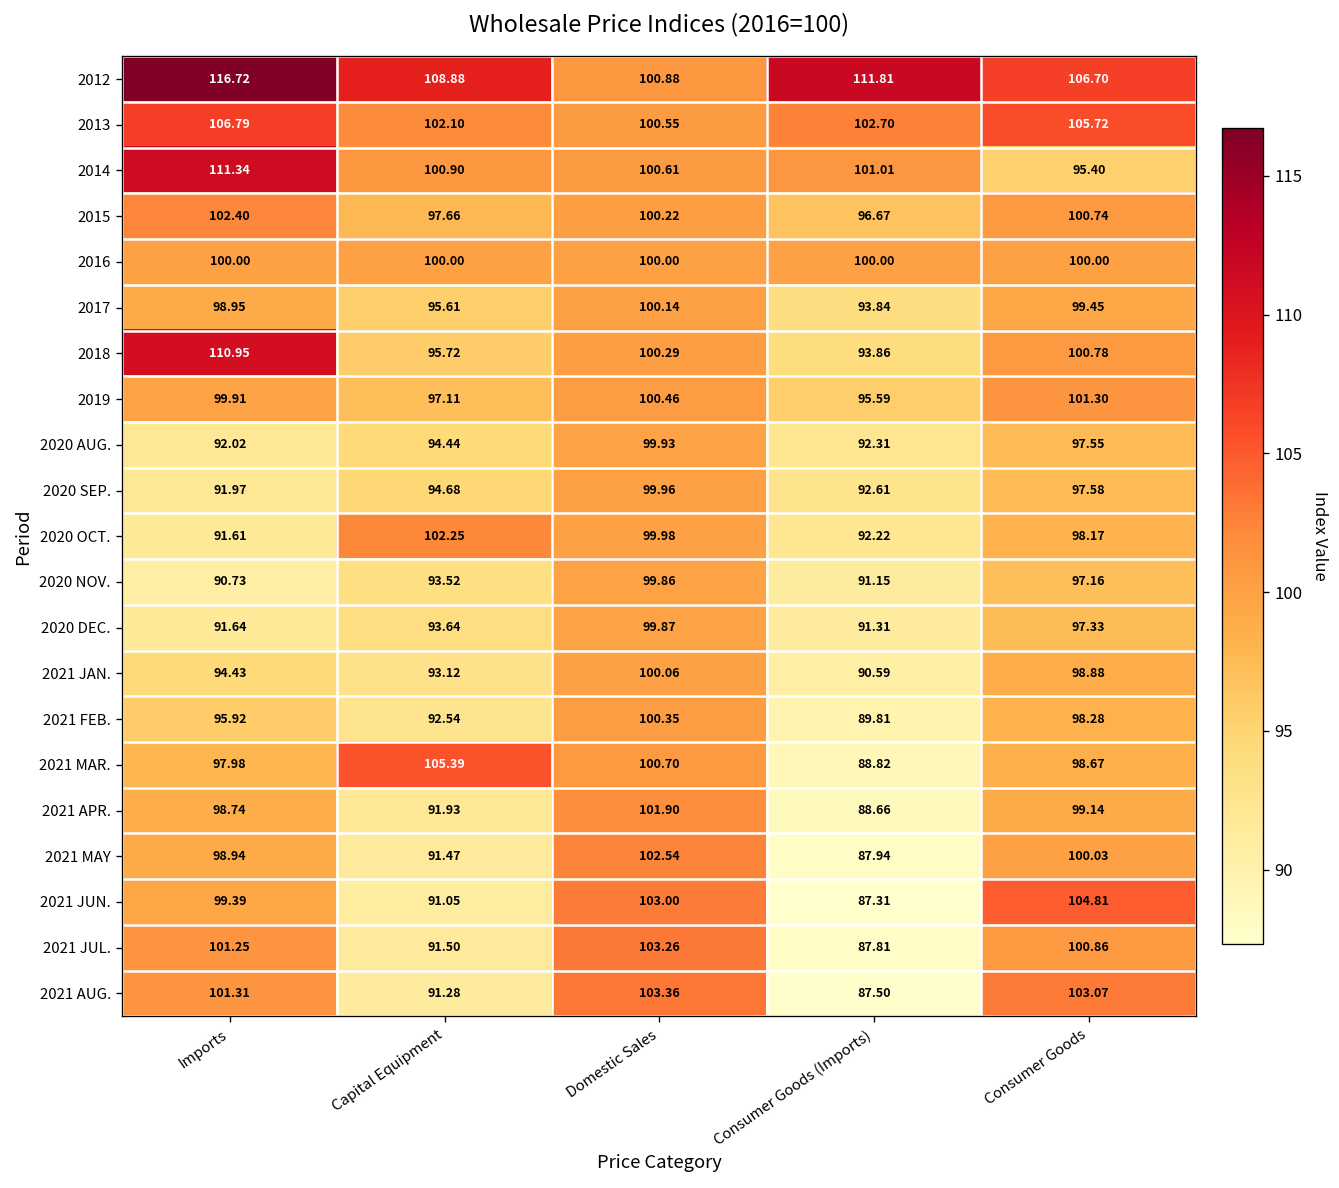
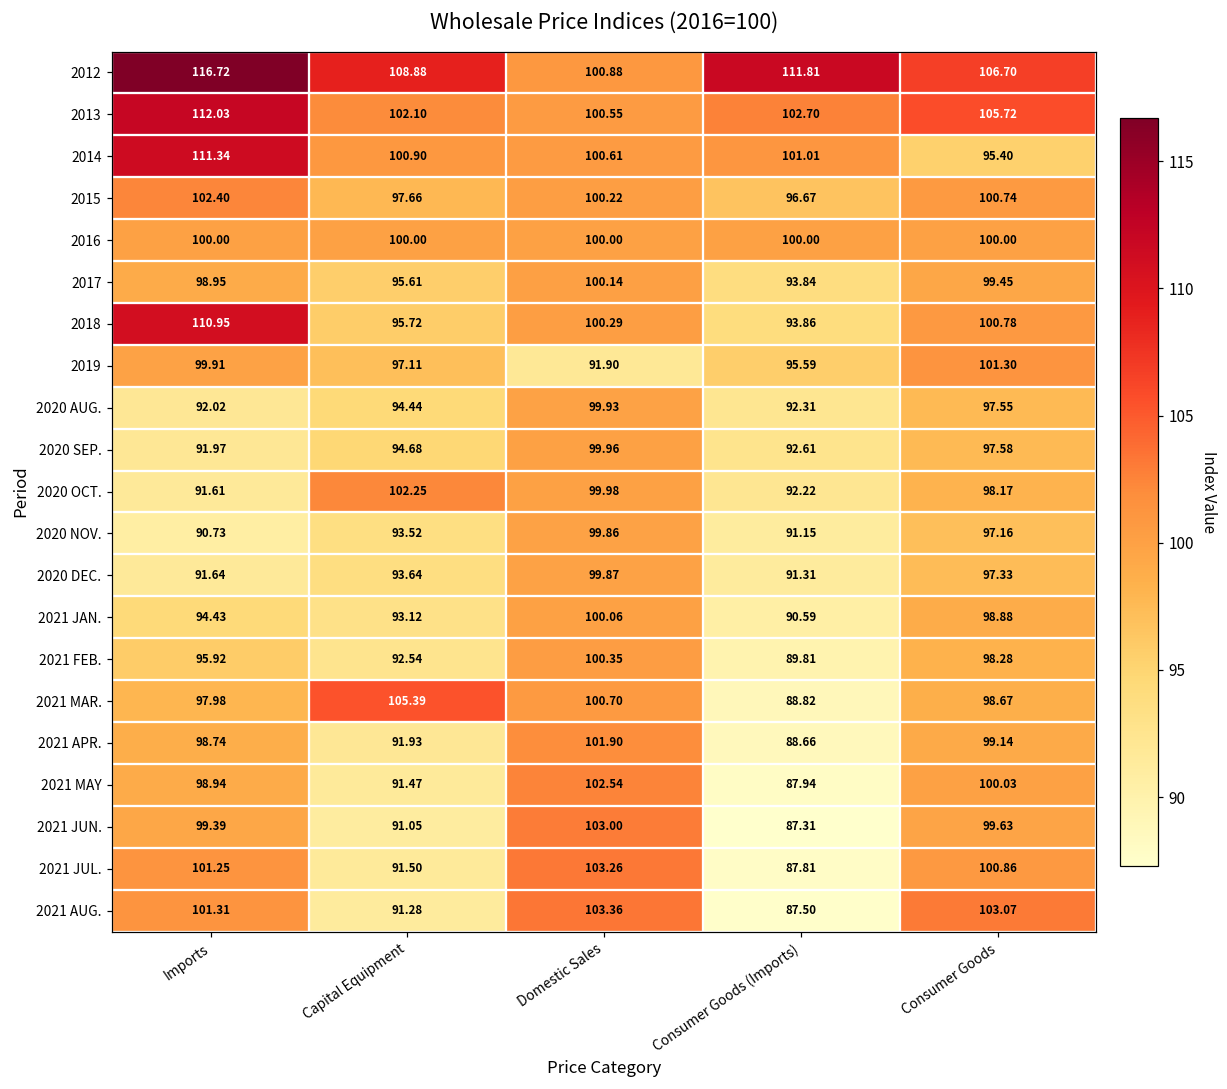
2013, Imports: 106.79 -> 112.03
2019, Domestic Sales: 100.46 -> 91.90
2021 JUN., Consumer Goods: 104.81 -> 99.63
